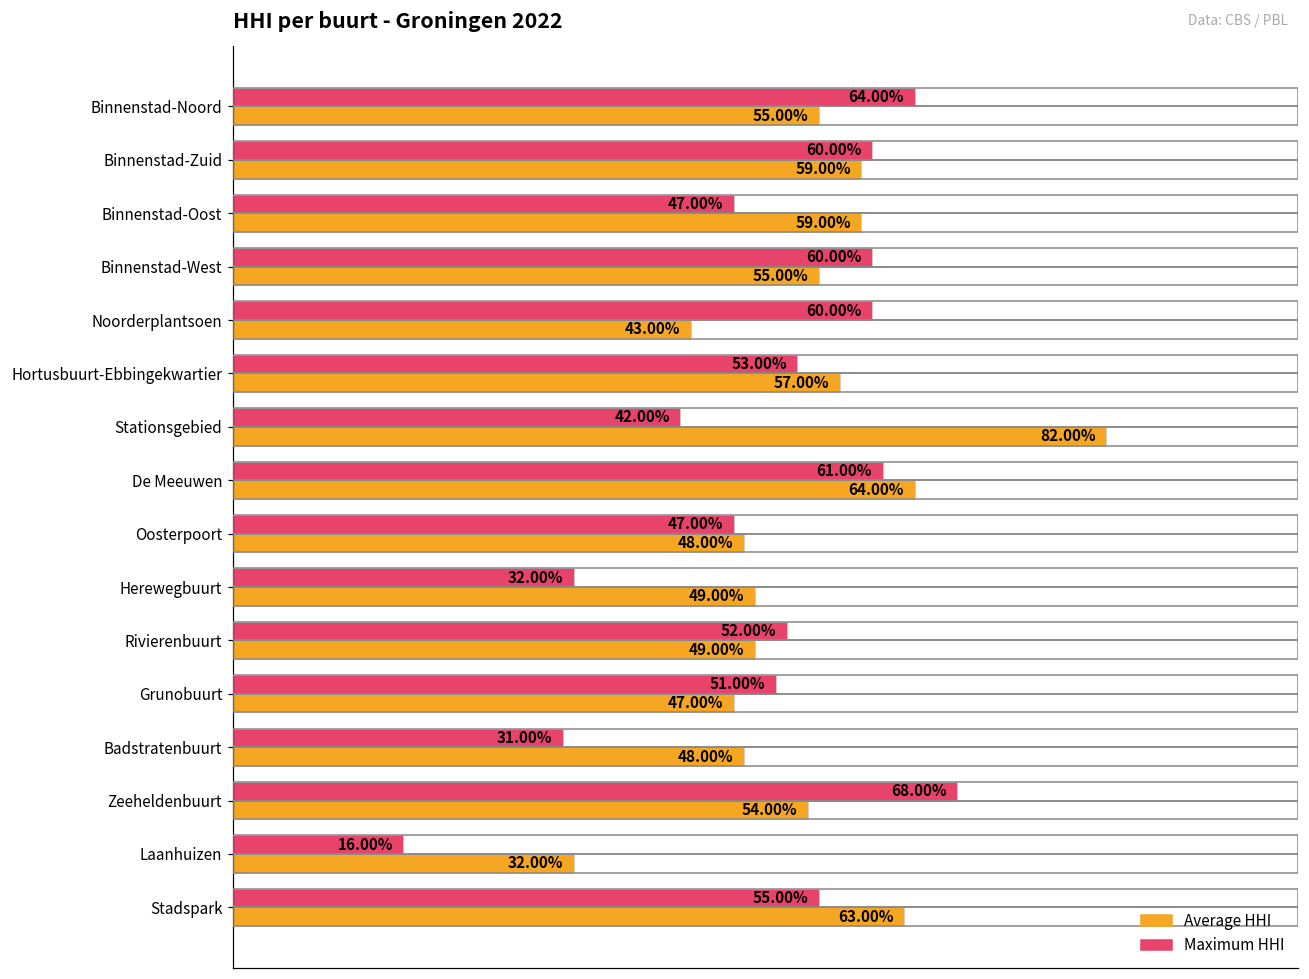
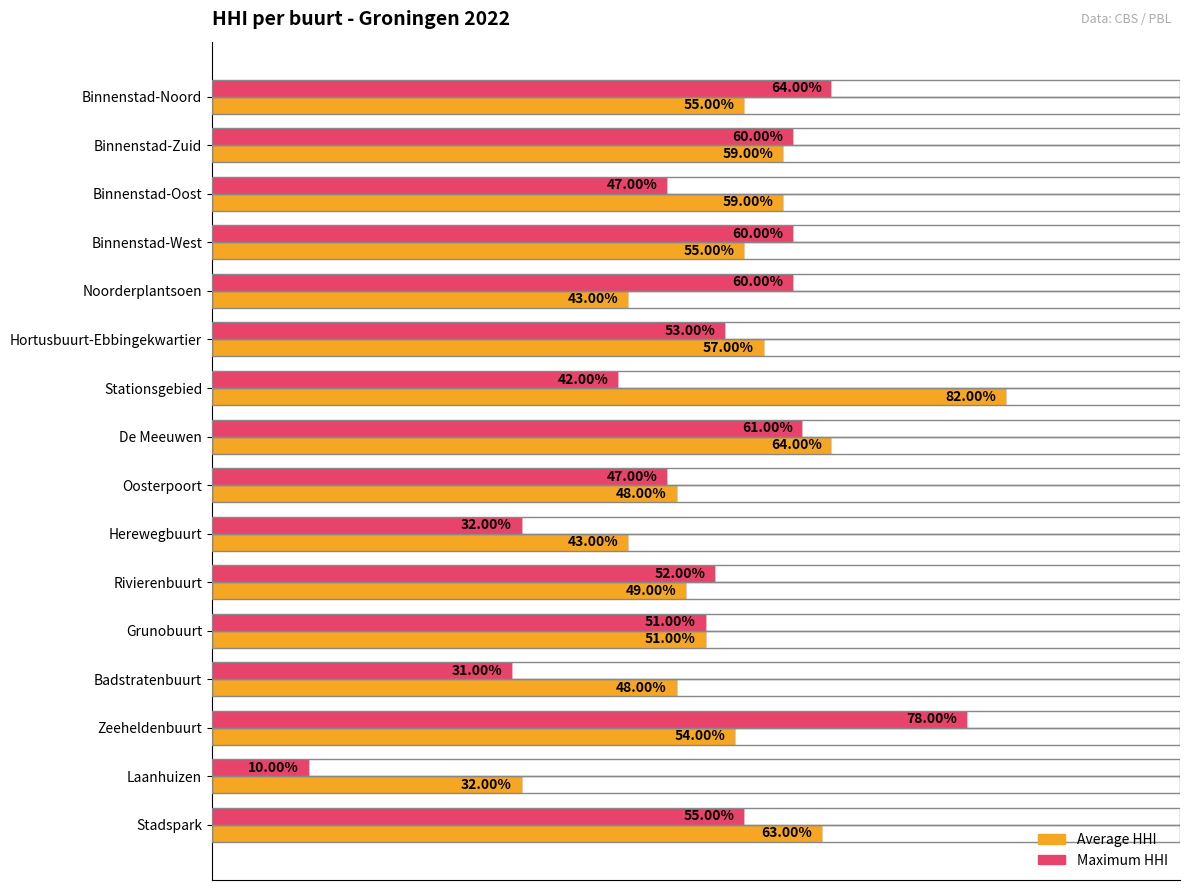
Average HHI, Herewegbuurt: 49.00% -> 43.00%
Average HHI, Grunobuurt: 47.00% -> 51.00%
Maximum HHI, Zeeheldenbuurt: 68.00% -> 78.00%
Maximum HHI, Laanhuizen: 16.00% -> 10.00%
